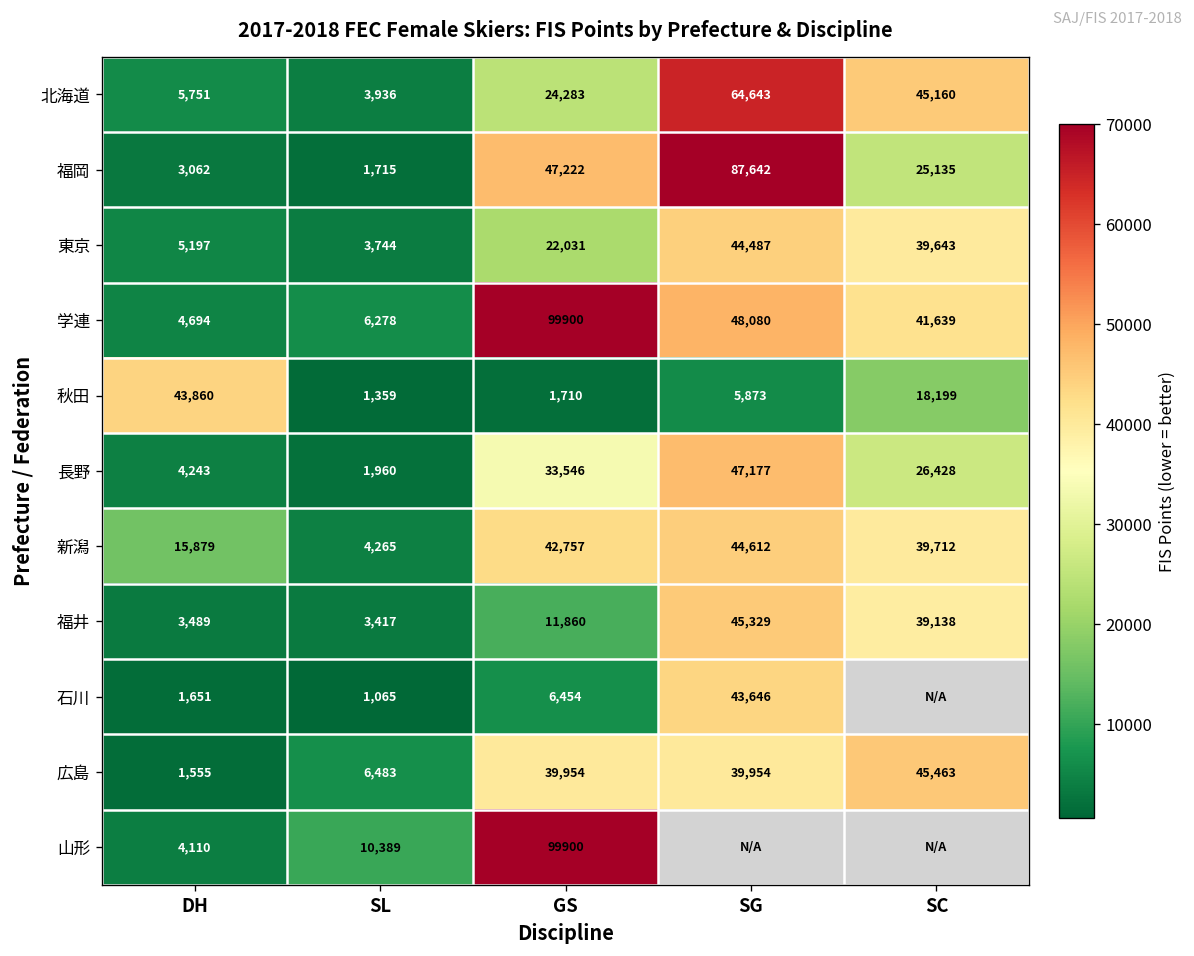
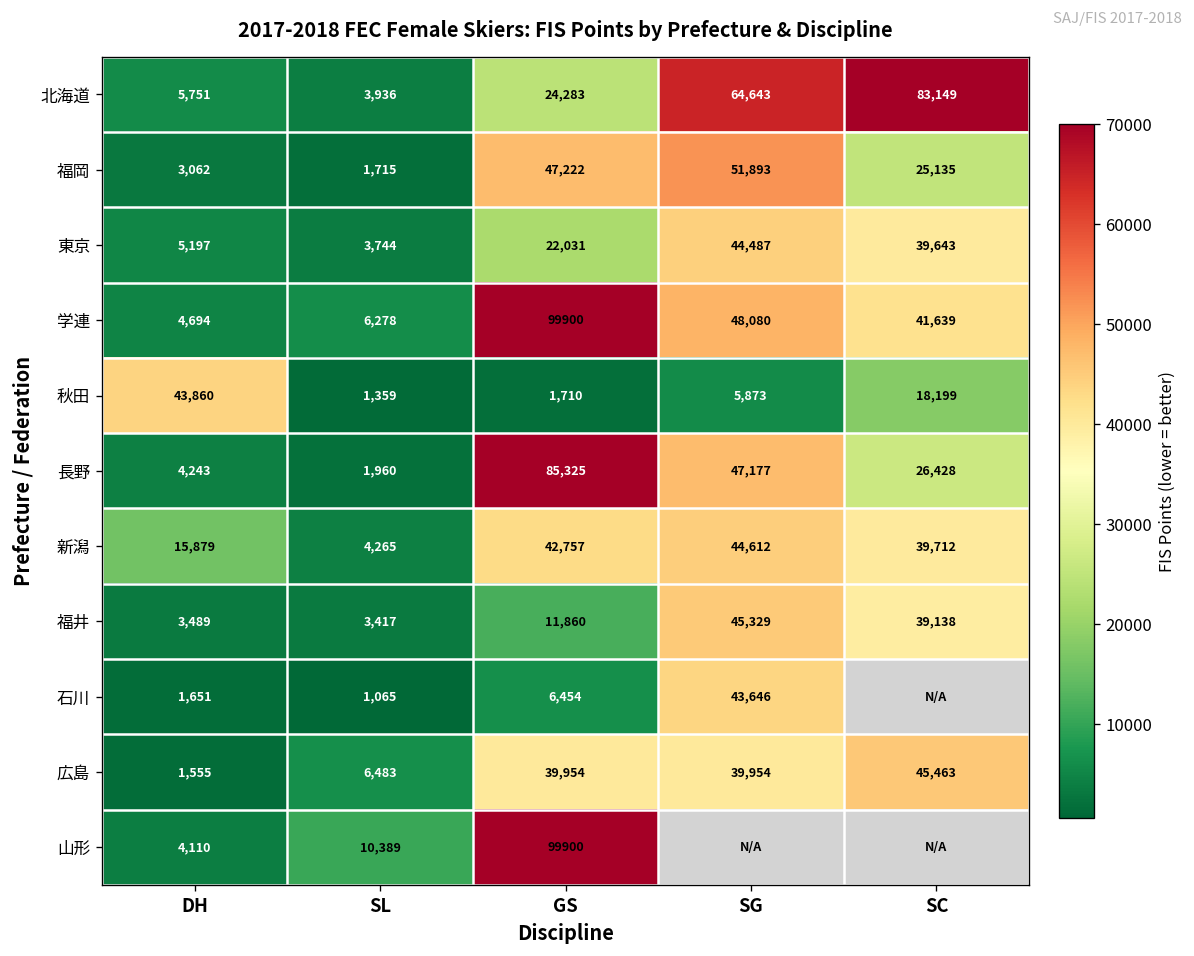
北海道, SC: 45,160 -> 83,149
福岡, SG: 87,642 -> 51,893
長野, GS: 33,546 -> 85,325
